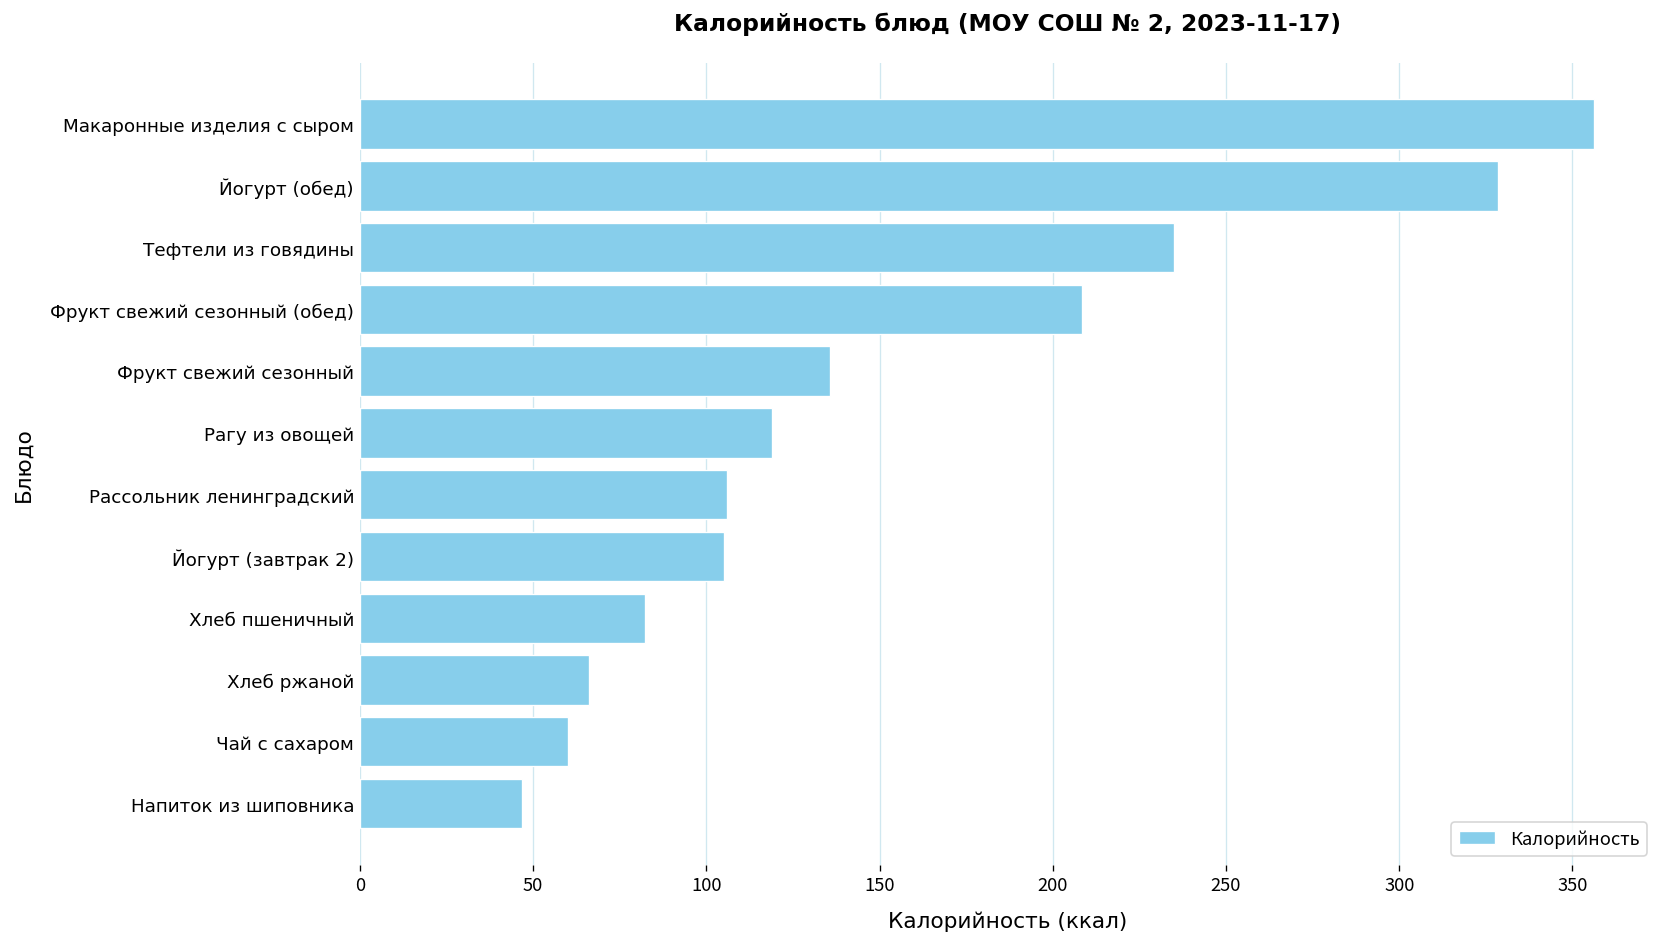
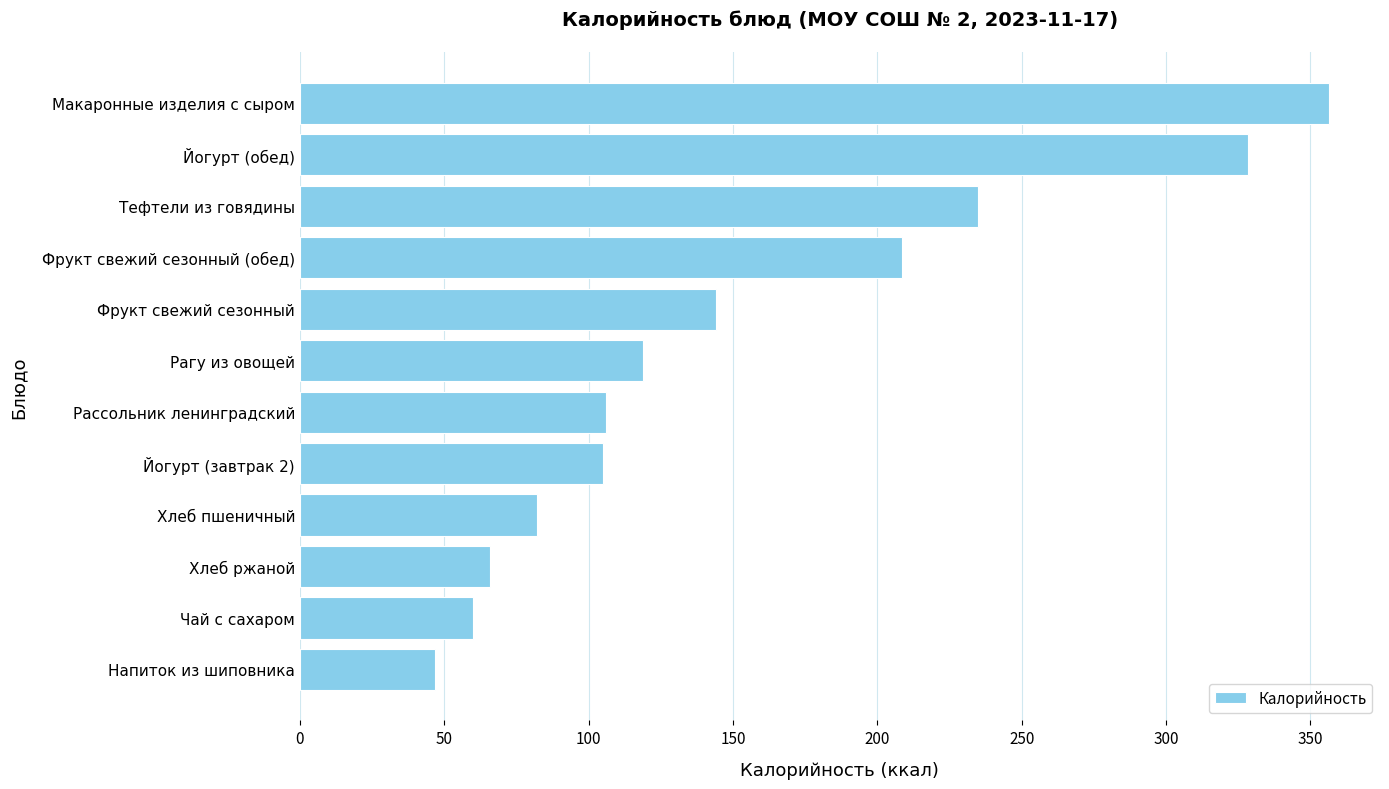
Фрукт свежий сезонный: 136 -> 144
